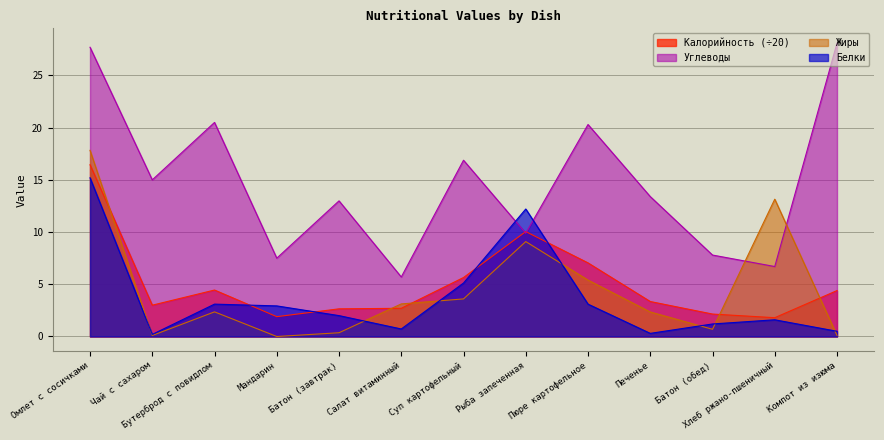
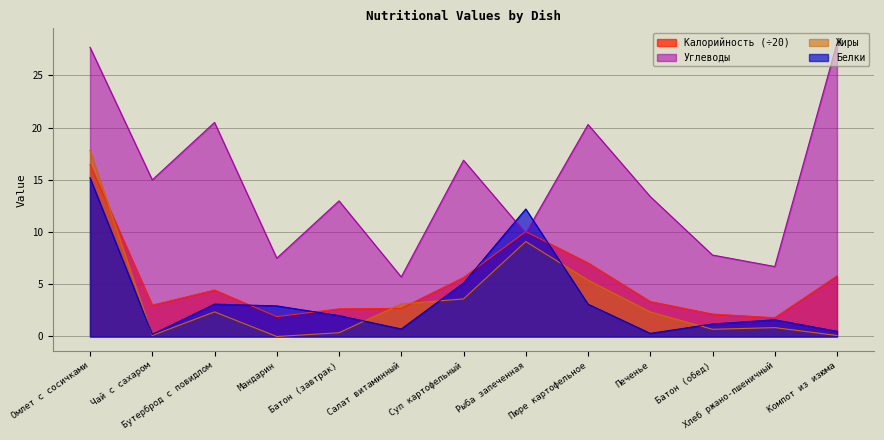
Жиры, Хлеб ржано-пшеничный: 13.2 -> 0.9
Калорийность (÷20), Компот из изюма: 4.4 -> 5.8
